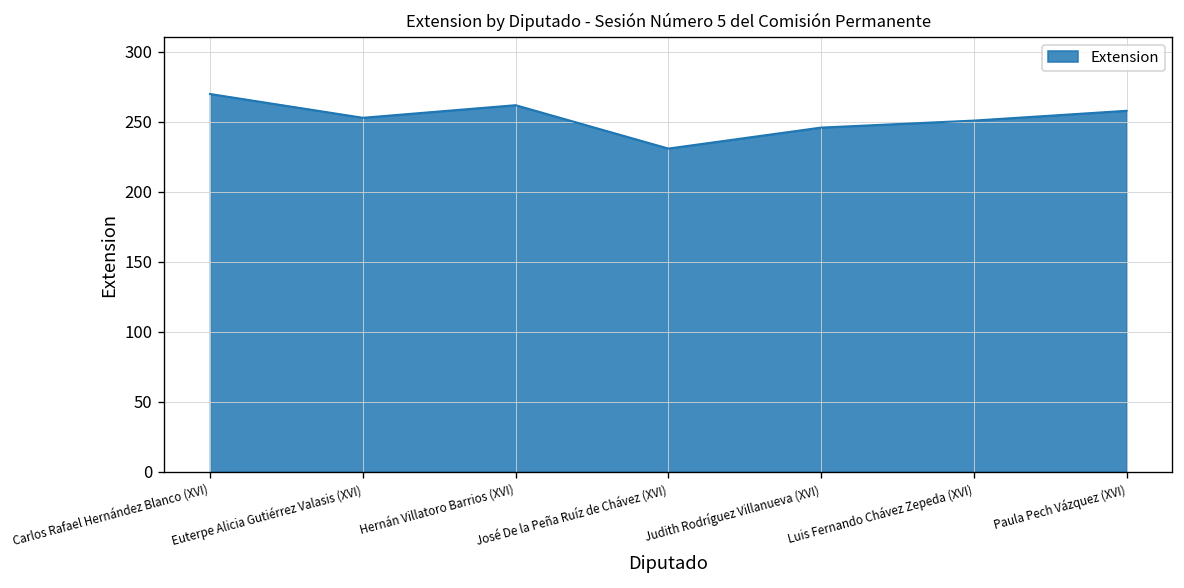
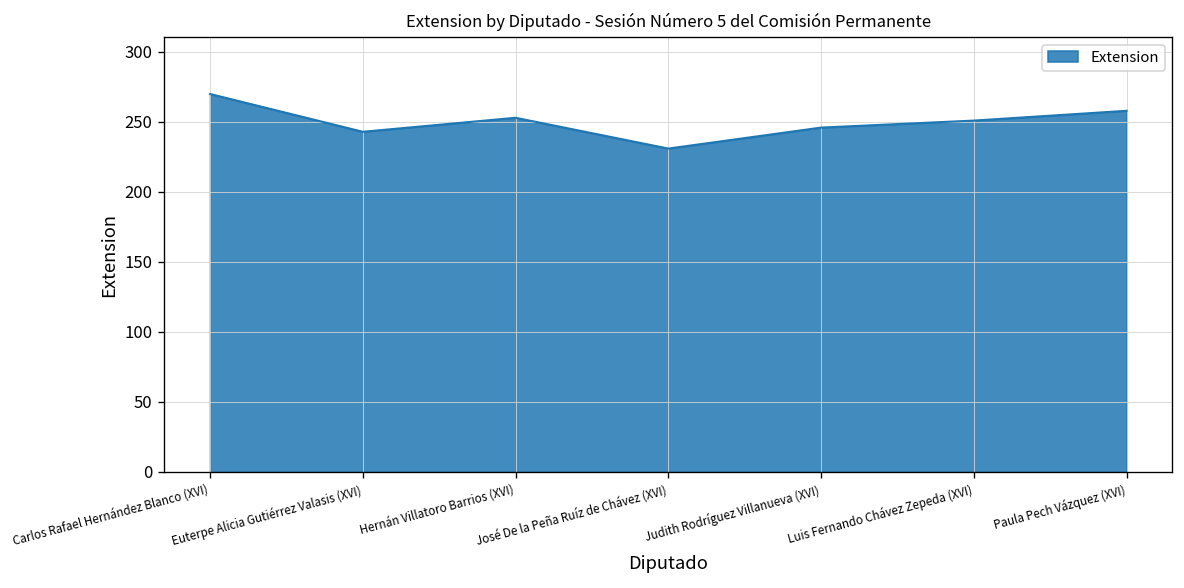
Euterpe Alicia Gutiérrez Valasis (XVI): 253 -> 243
Hernán Villatoro Barrios (XVI): 262 -> 253
